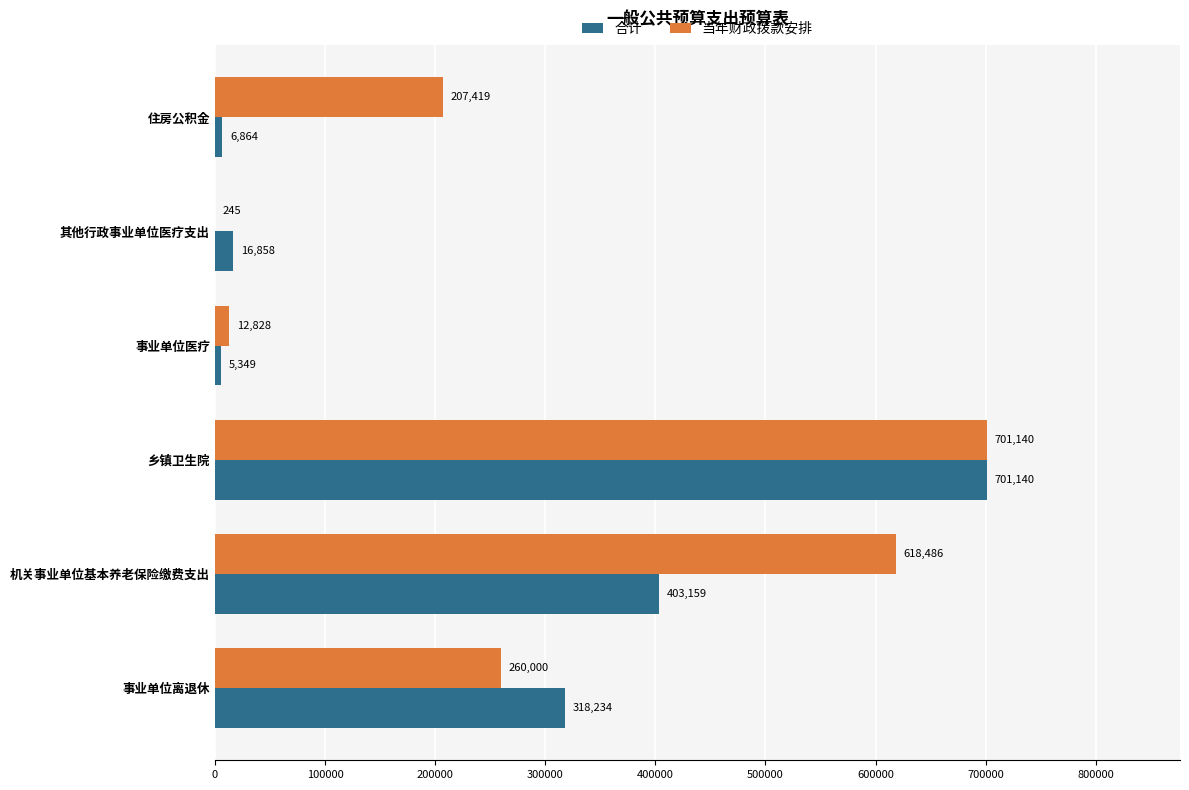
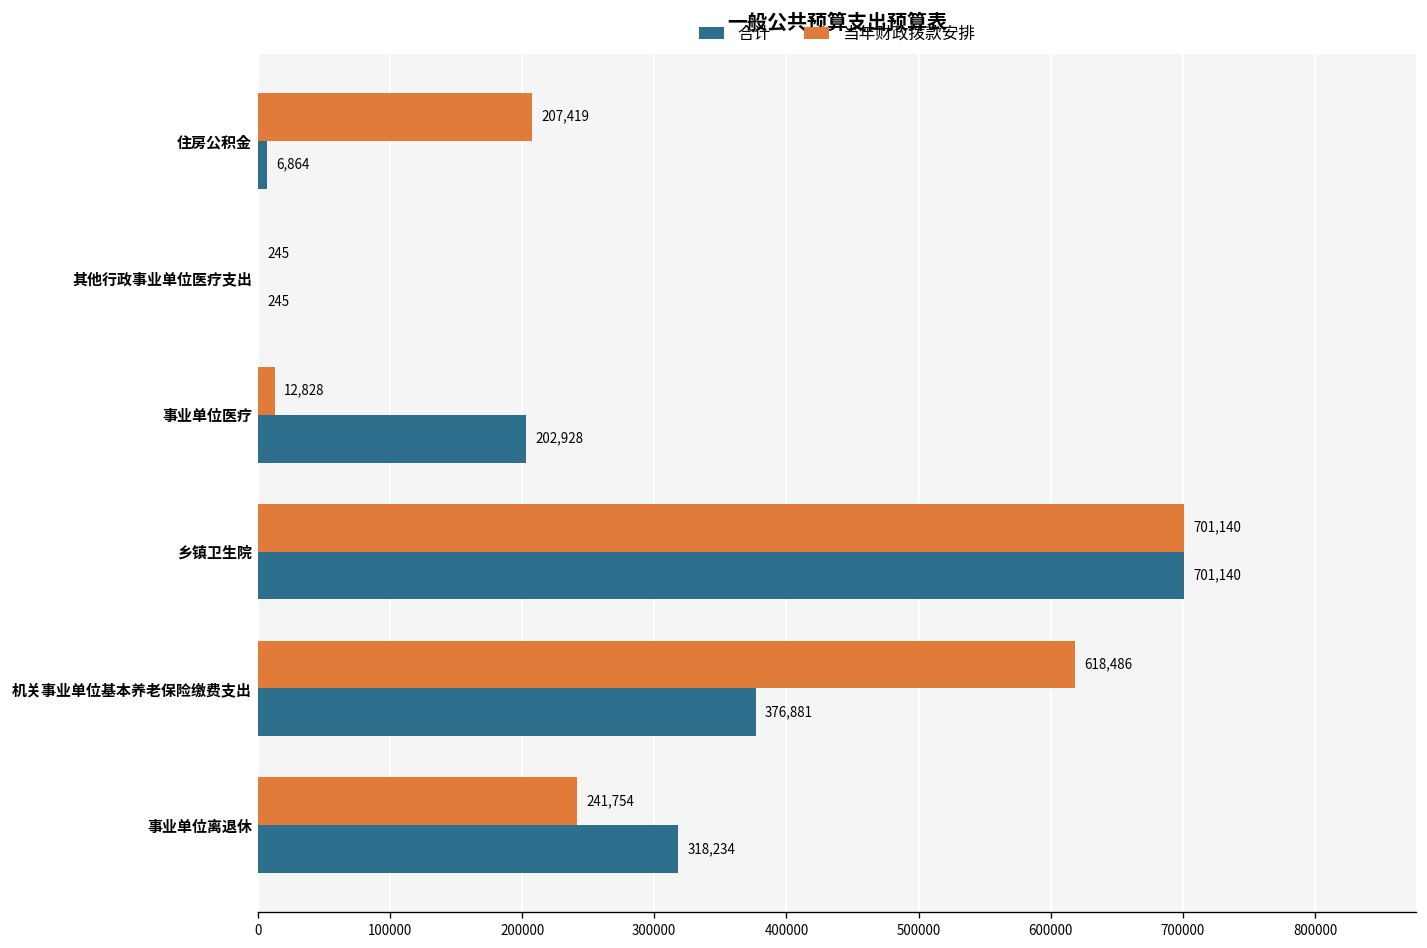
合计, 其他行政事业单位医疗支出: 16,858 -> 245
合计, 事业单位医疗: 5,349 -> 202,928
合计, 机关事业单位基本养老保险缴费支出: 403,159 -> 376,881
当年财政拨款安排, 事业单位离退休: 260,000 -> 241,754
